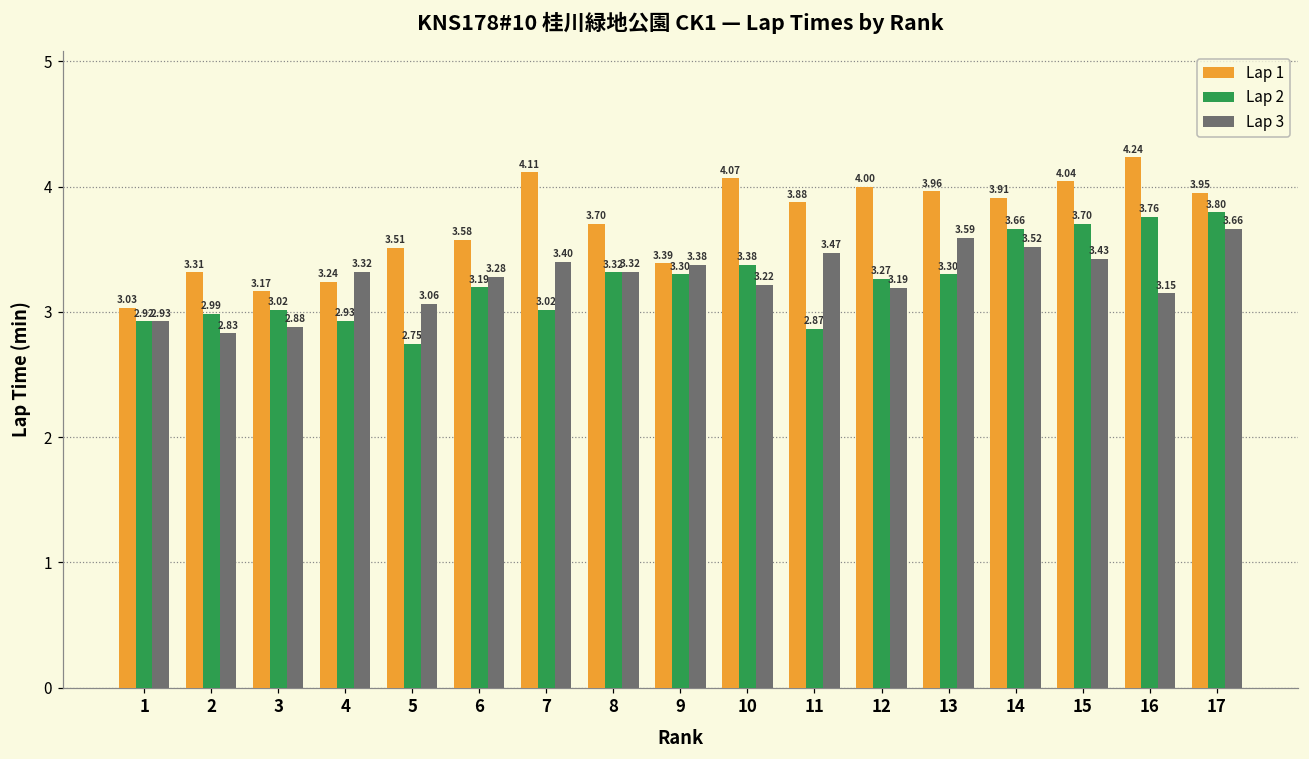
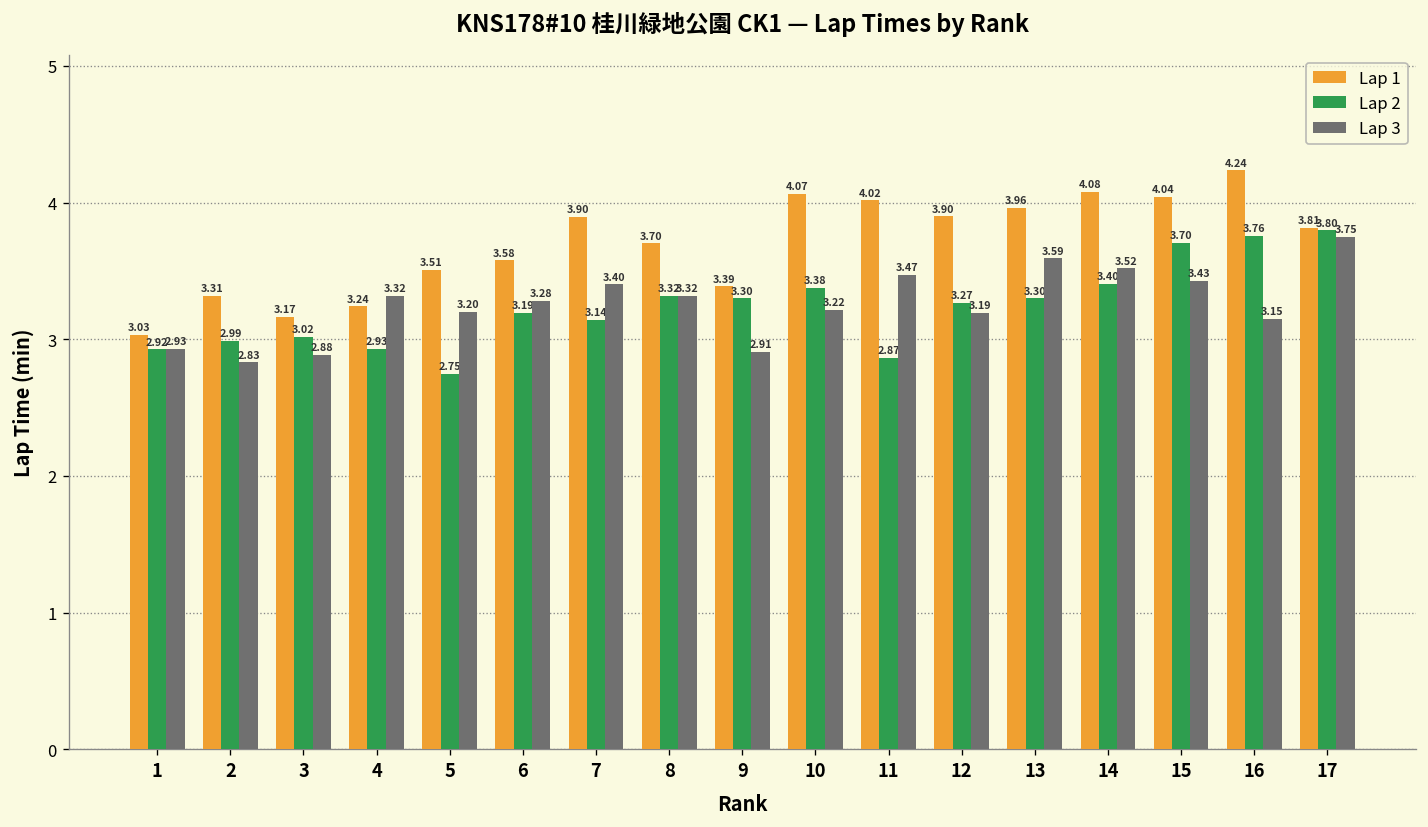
Lap 3, 5: 3.06 -> 3.20
Lap 1, 7: 4.11 -> 3.90
Lap 2, 7: 3.02 -> 3.14
Lap 3, 9: 3.38 -> 2.91
Lap 1, 11: 3.88 -> 4.02
Lap 1, 12: 4.00 -> 3.90
Lap 1, 14: 3.91 -> 4.08
Lap 2, 14: 3.66 -> 3.40
Lap 1, 17: 3.95 -> 3.81
Lap 3, 17: 3.66 -> 3.75
